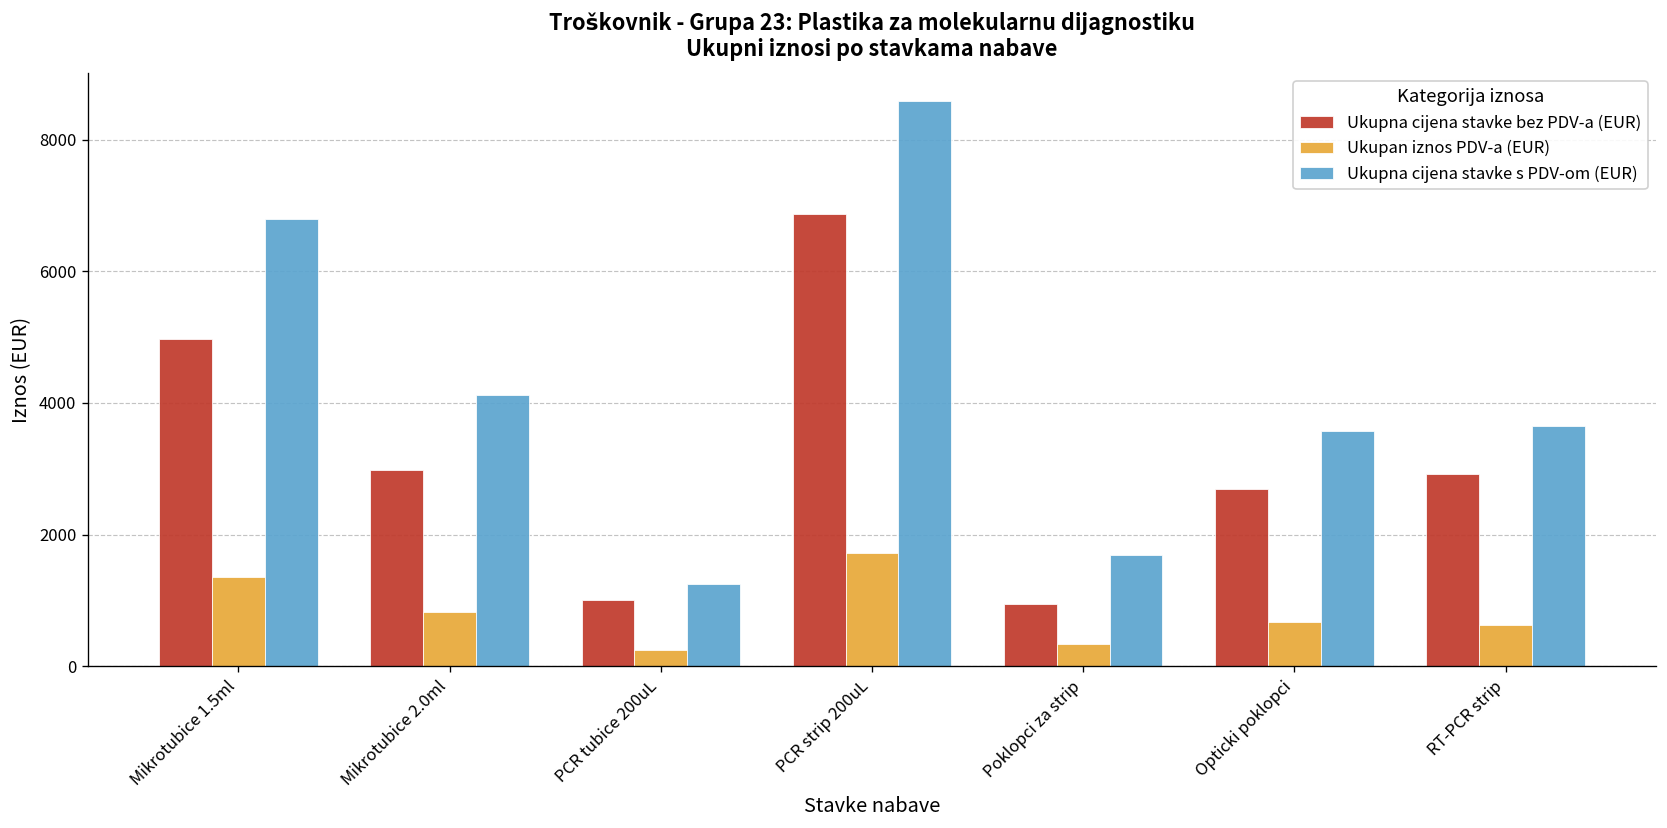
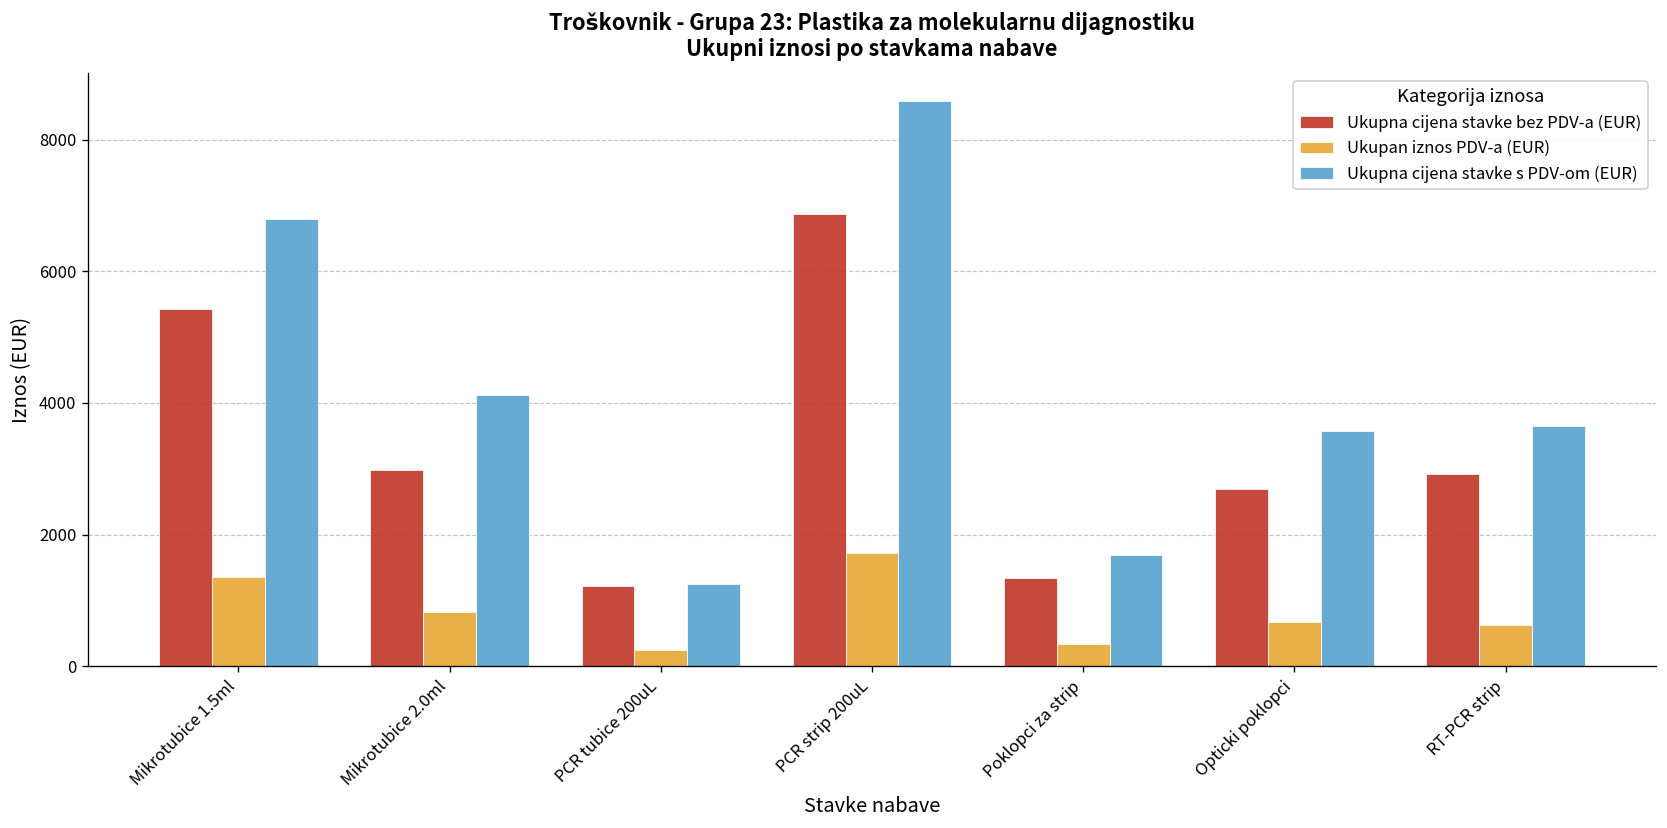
Ukupna cijena stavke bez PDV-a (EUR), Mikrotubice 1.5ml: 5000 -> 5400
Ukupna cijena stavke bez PDV-a (EUR), PCR tubice 200uL: 1000 -> 1200
Ukupna cijena stavke bez PDV-a (EUR), Poklopci za strip: 900 -> 1400
